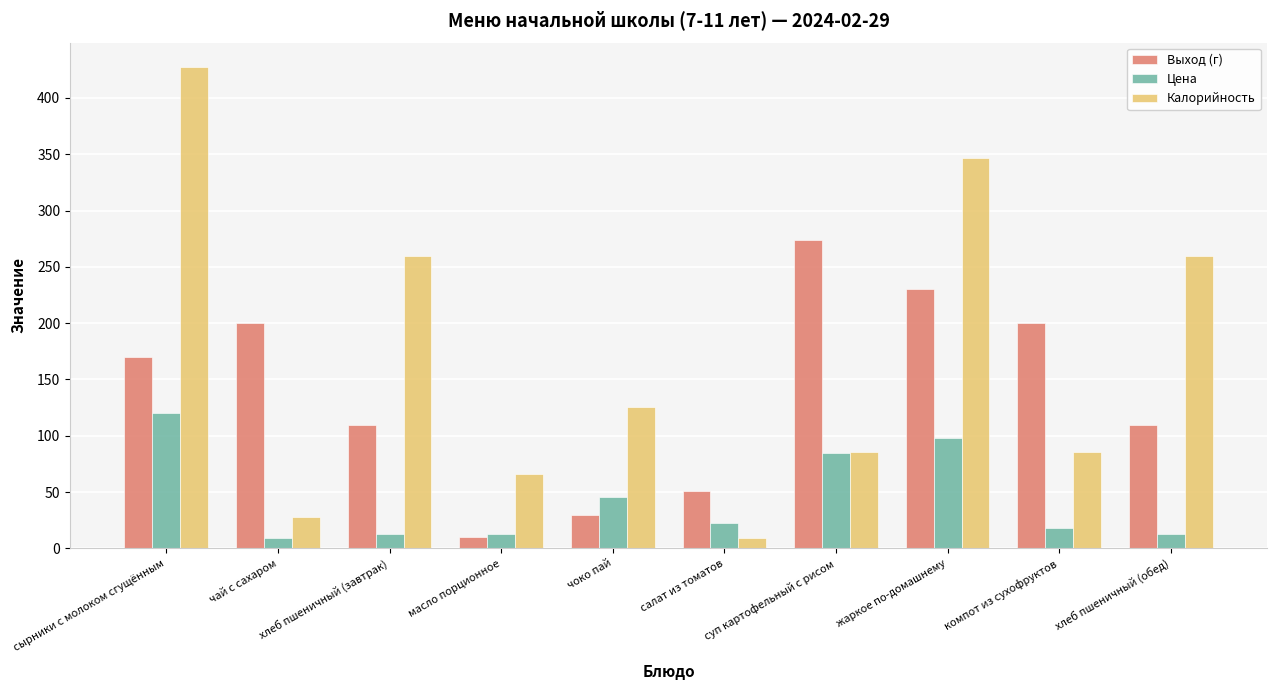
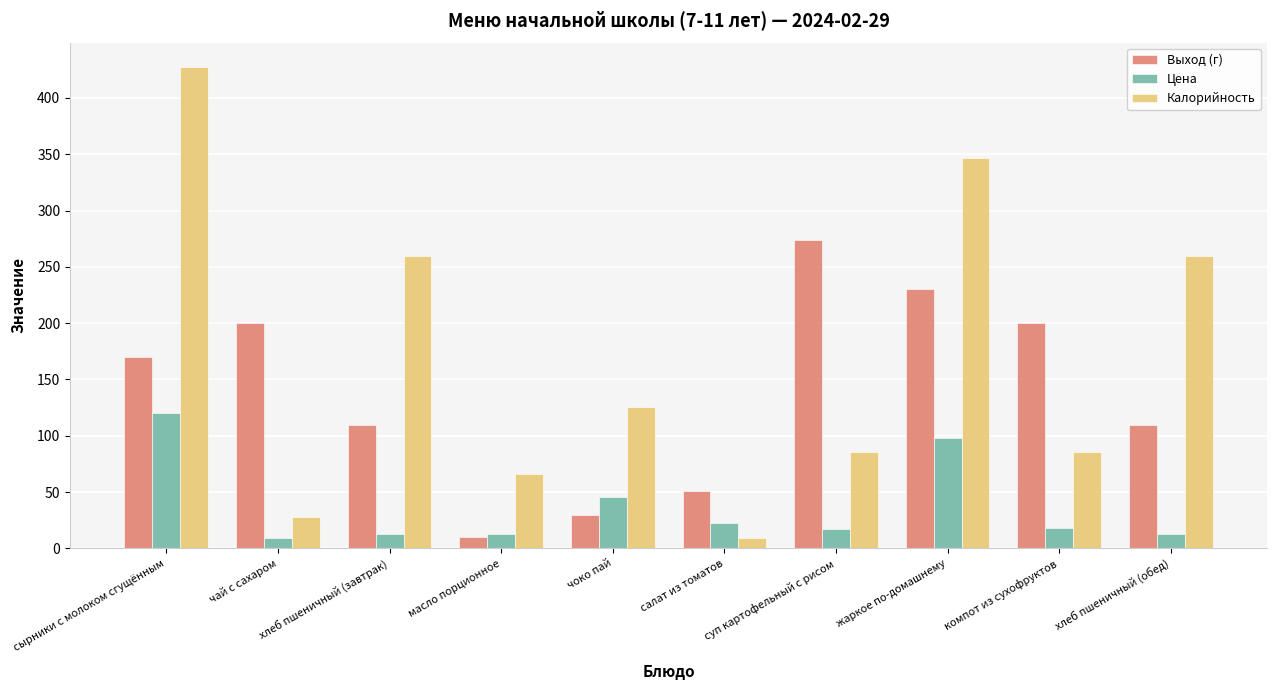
Цена, суп картофельный с рисом: 85 -> 17
